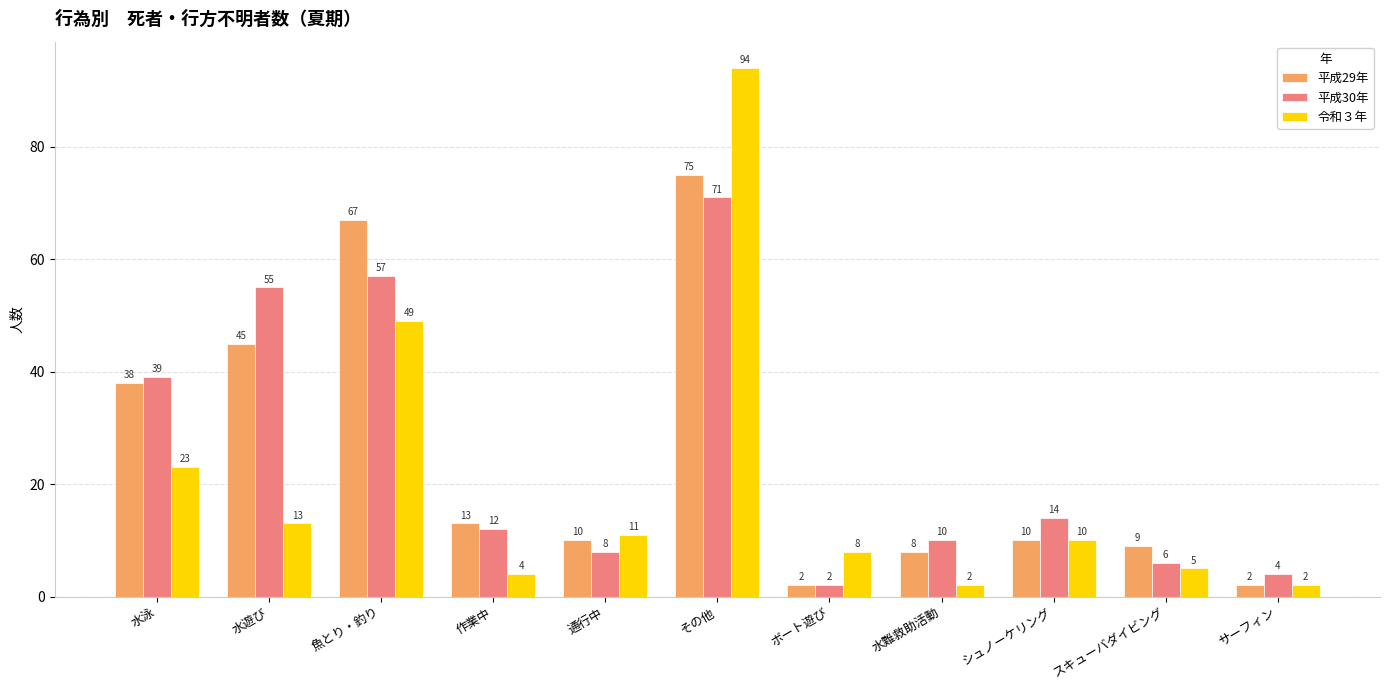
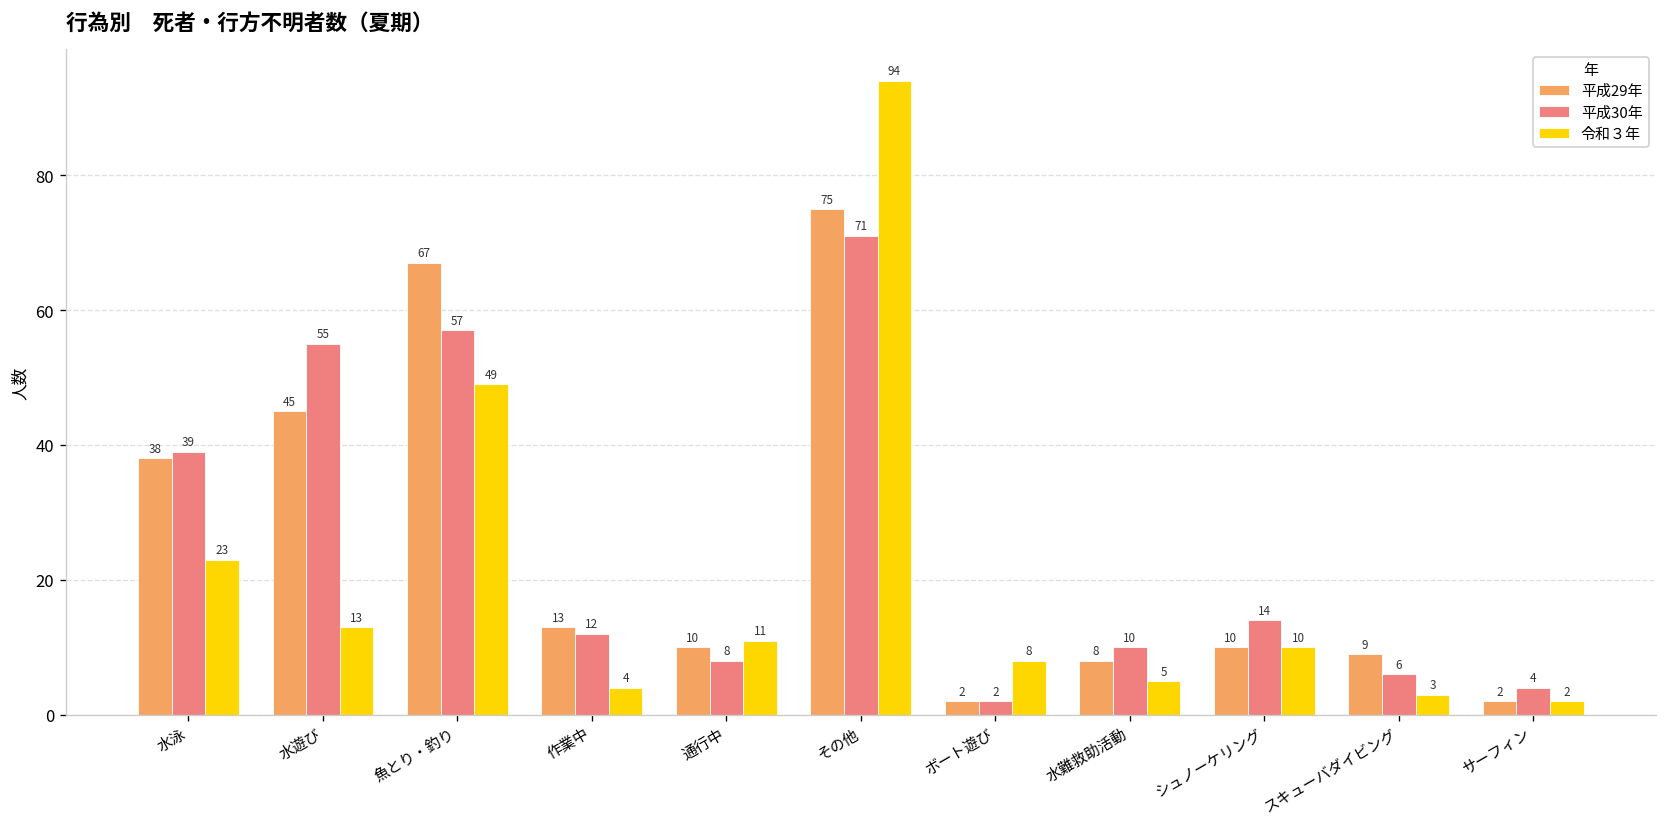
令和３年, 水難救助活動: 2 -> 5
令和３年, スキューバダイビング: 5 -> 3
